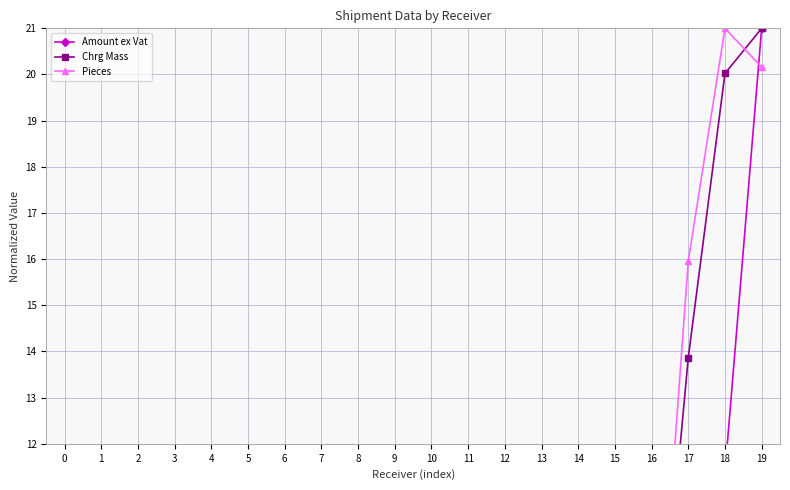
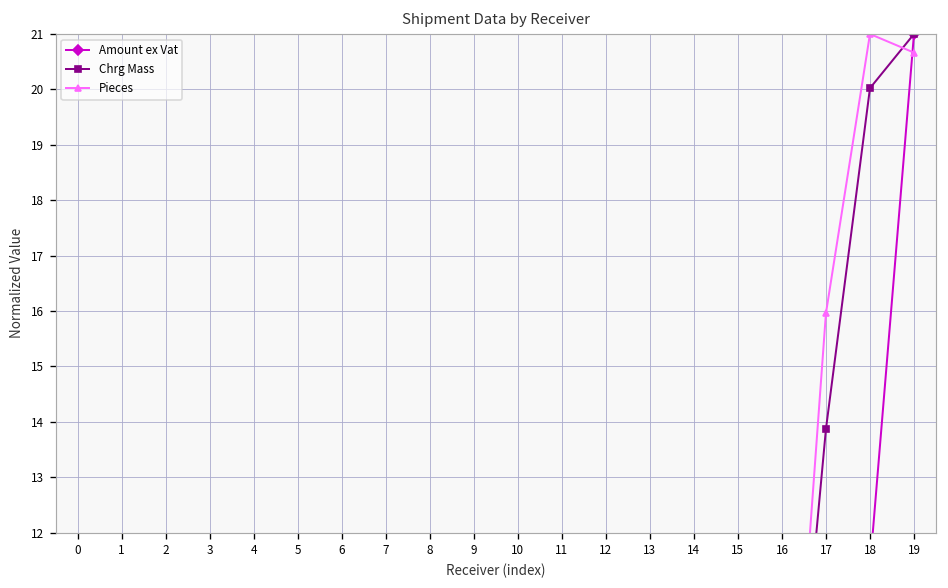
Pieces, 19: 20.2 -> 20.7
